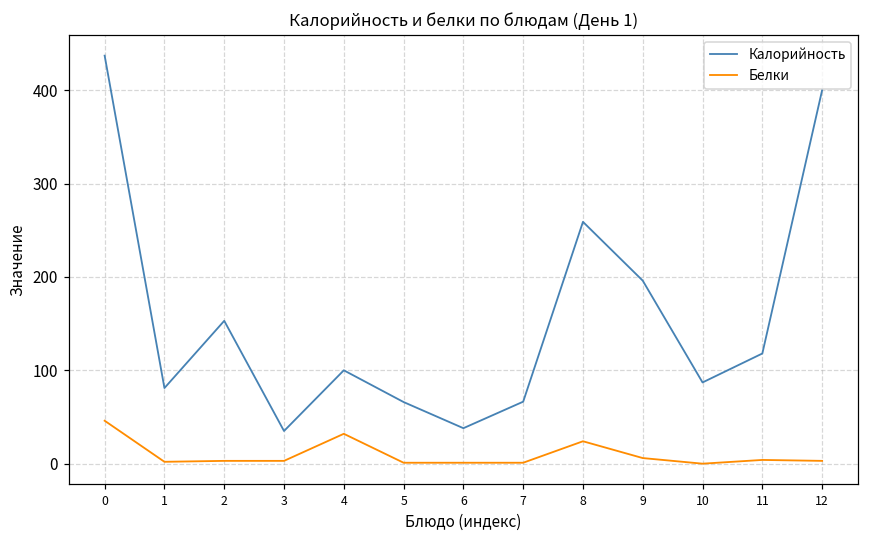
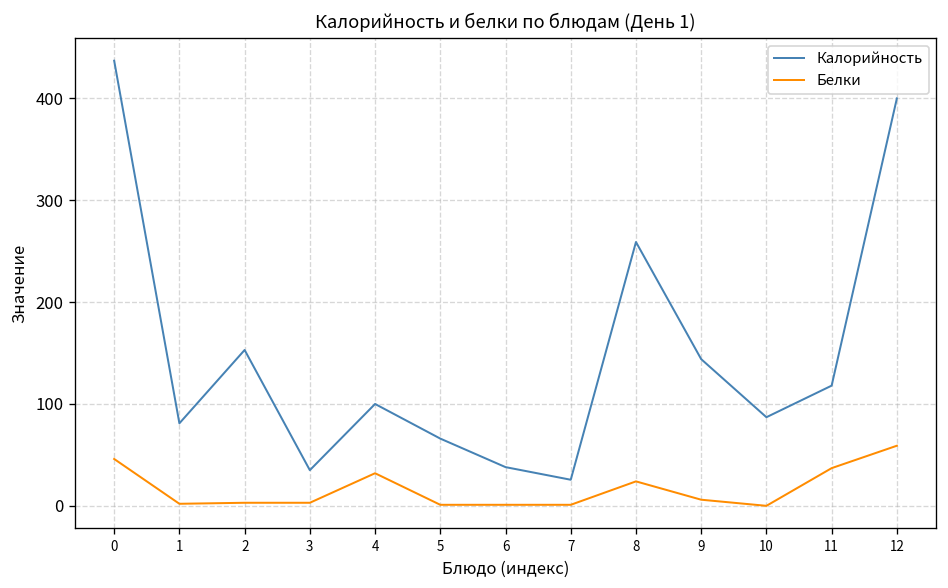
Калорийность, 7: 70 -> 30
Калорийность, 9: 200 -> 140
Белки, 11: 0 -> 40
Белки, 12: 0 -> 60
